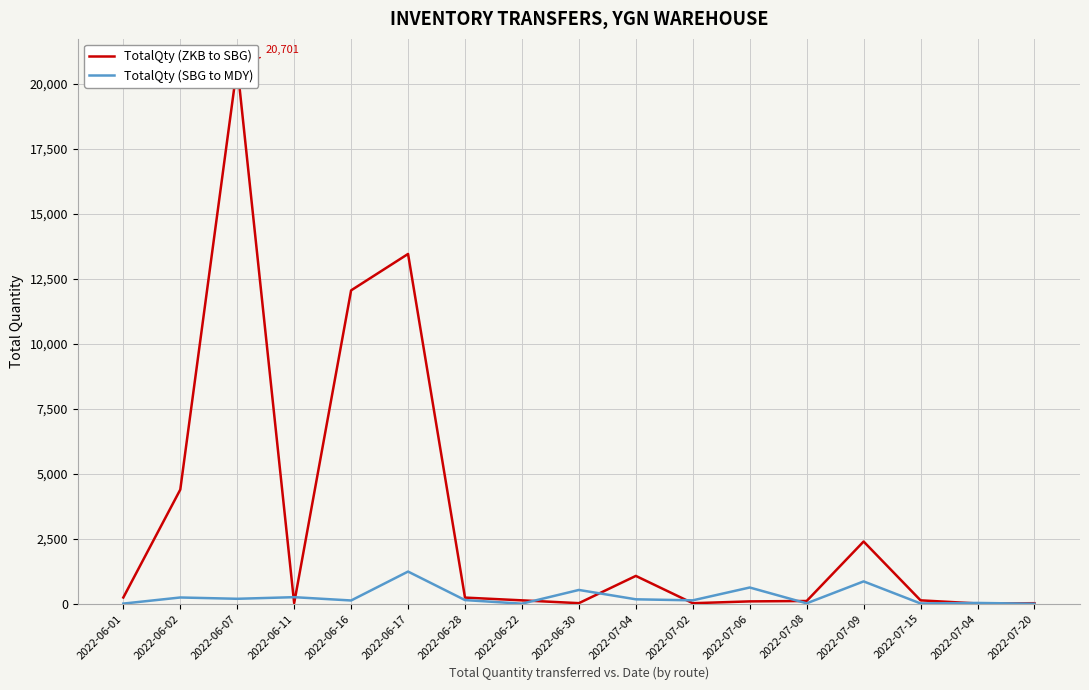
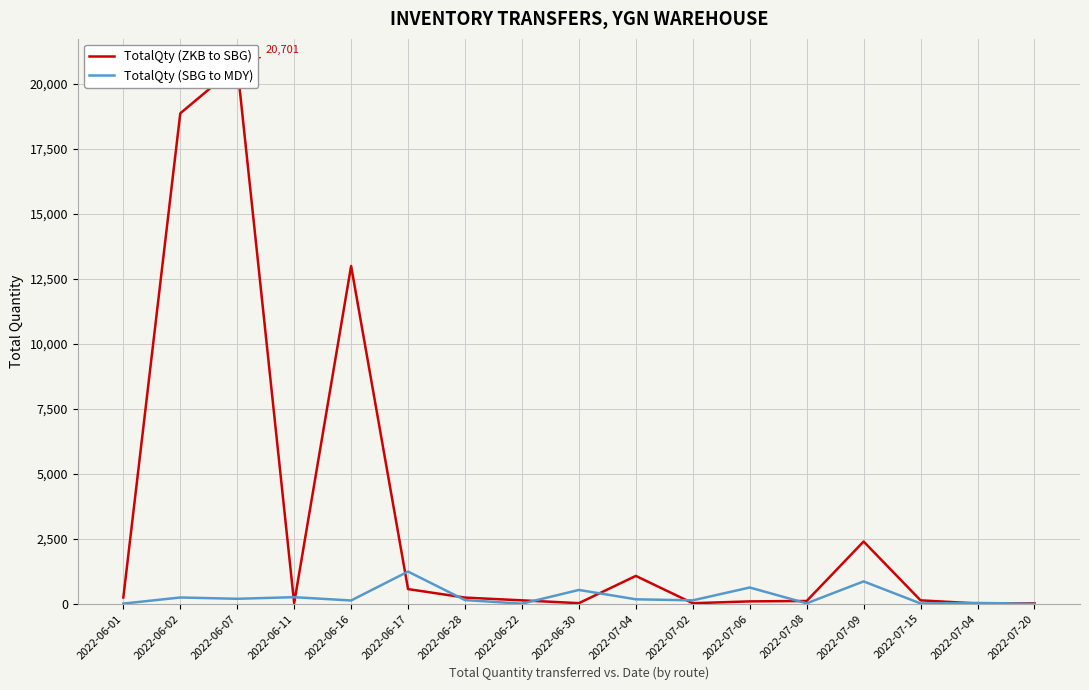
TotalQty (ZKB to SBG), 2022-06-02: 4,400 -> 18,900
TotalQty (ZKB to SBG), 2022-06-16: 12,100 -> 13,000
TotalQty (ZKB to SBG), 2022-06-17: 13,500 -> 600
